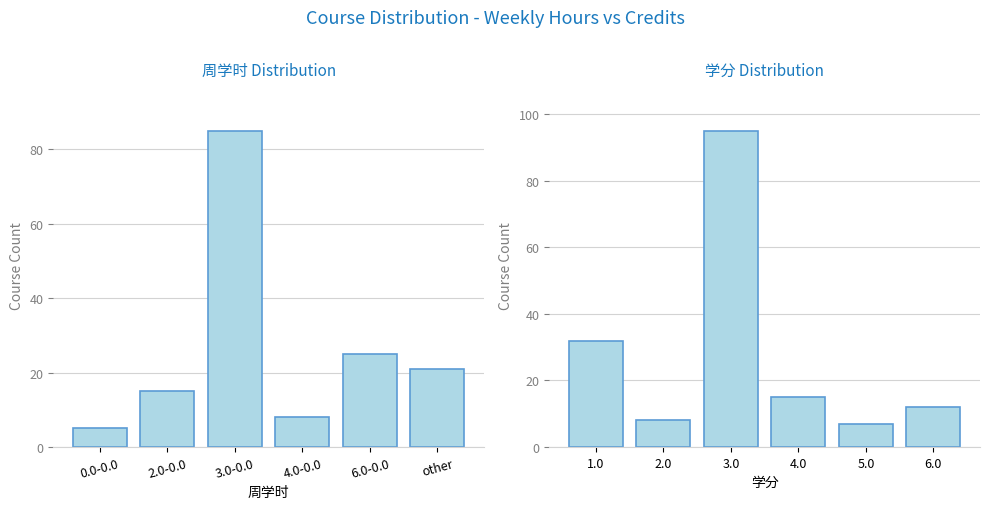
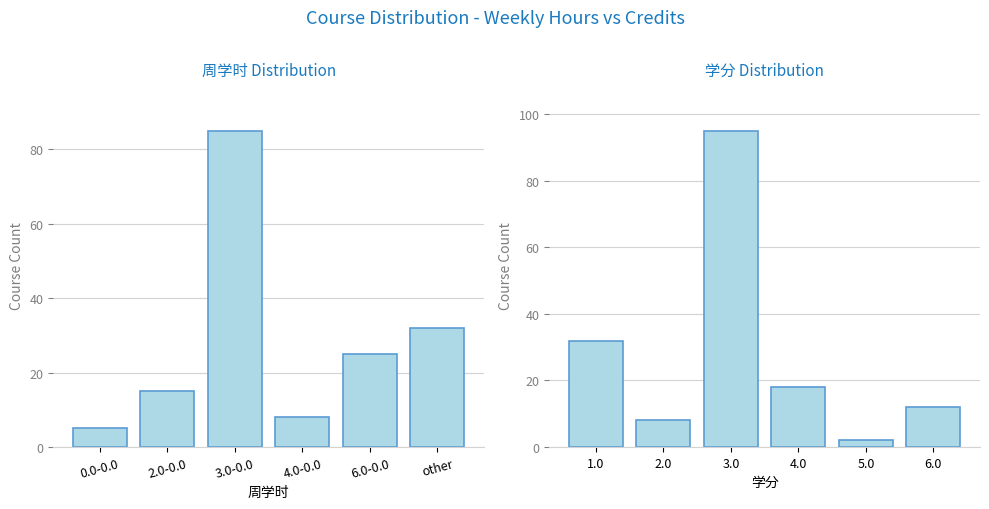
周学时 Distribution, other: 21 -> 32
学分 Distribution, 4.0: 15 -> 18
学分 Distribution, 5.0: 7 -> 2
